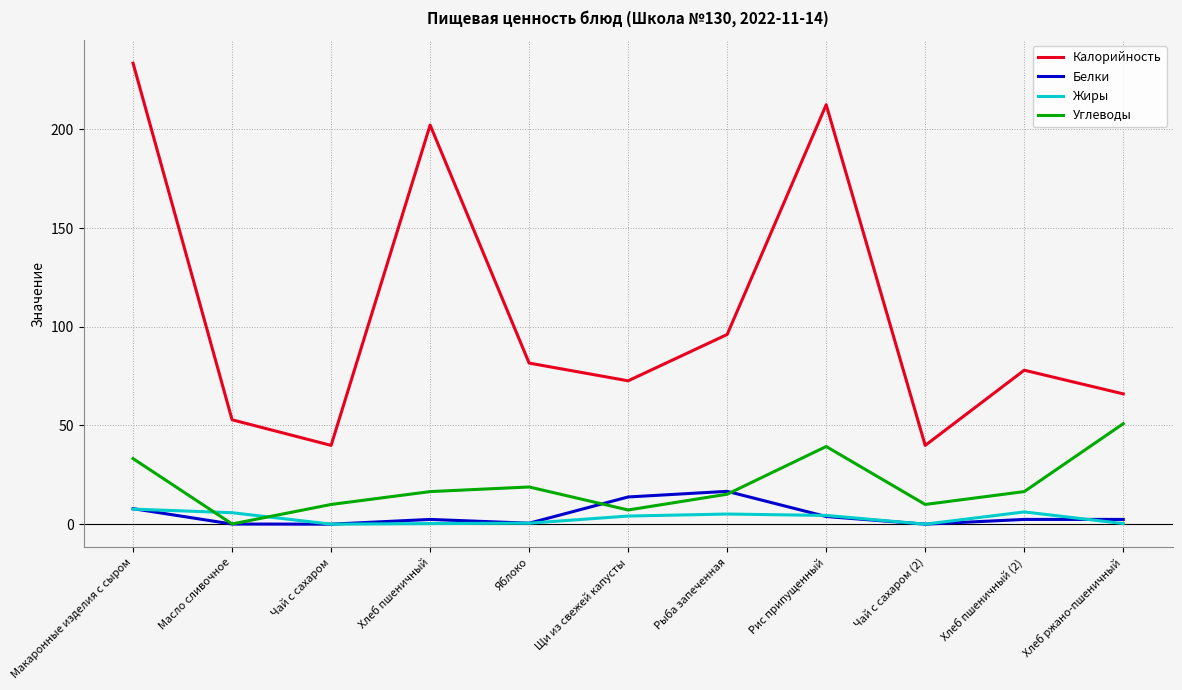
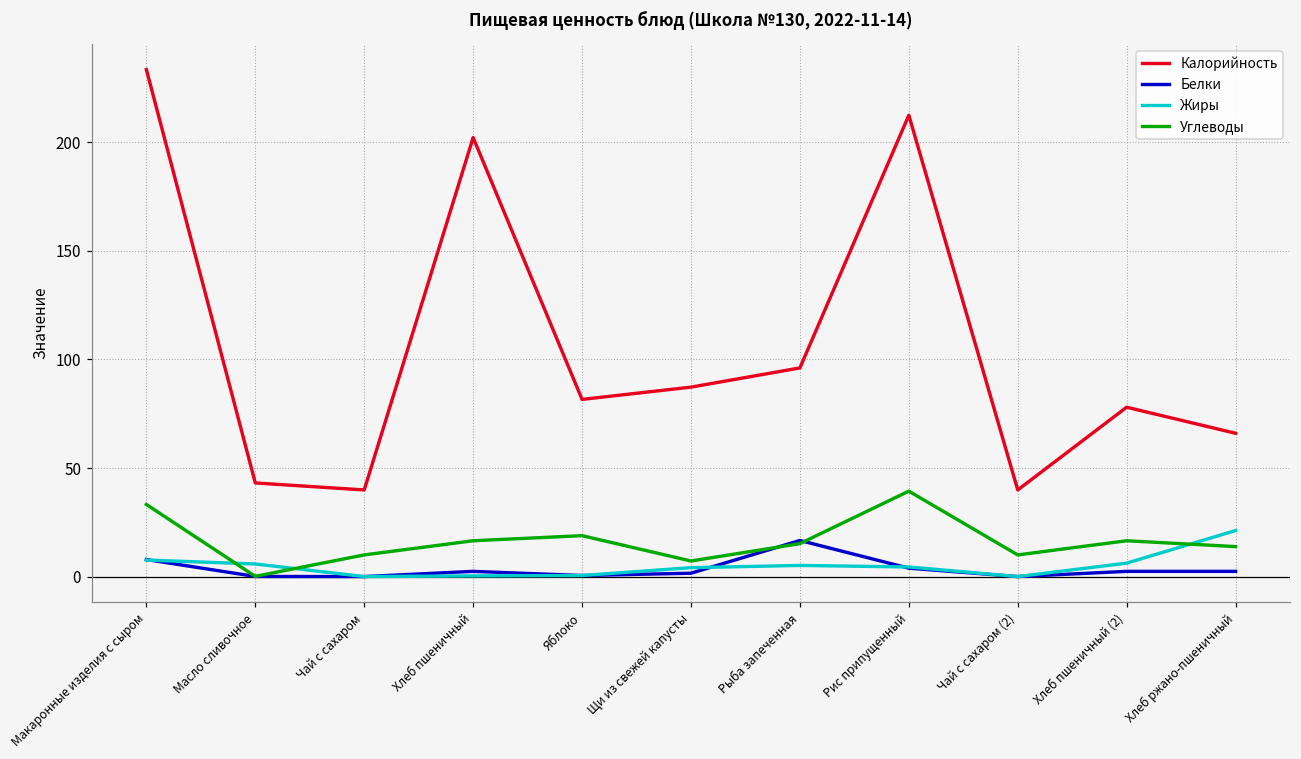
Калорийность, Масло сливочное: 53 -> 43
Калорийность, Щи из свежей капусты: 73 -> 87
Белки, Щи из свежей капусты: 14 -> 2
Жиры, Хлеб ржано-пшеничный: 0 -> 21
Углеводы, Хлеб ржано-пшеничный: 51 -> 14
